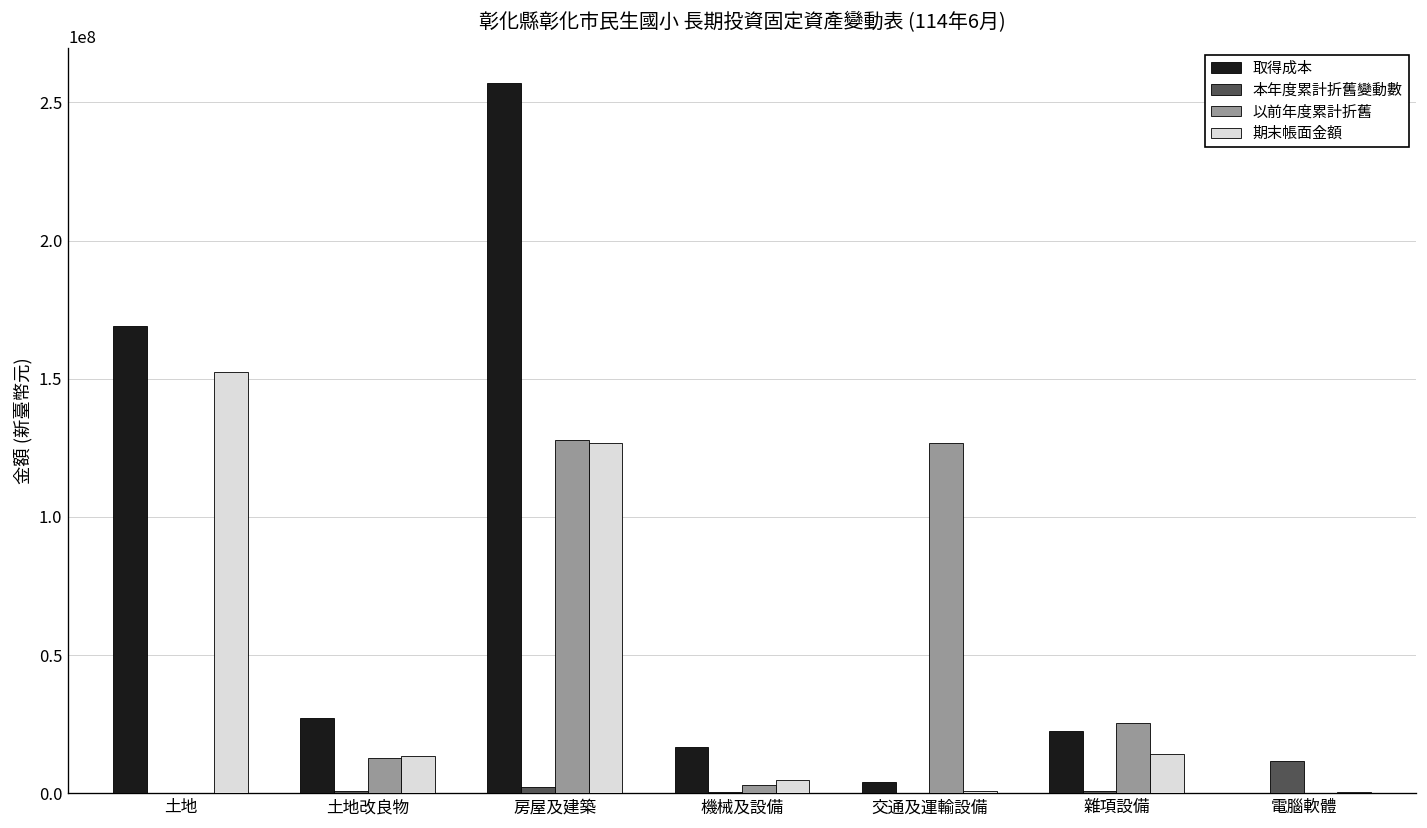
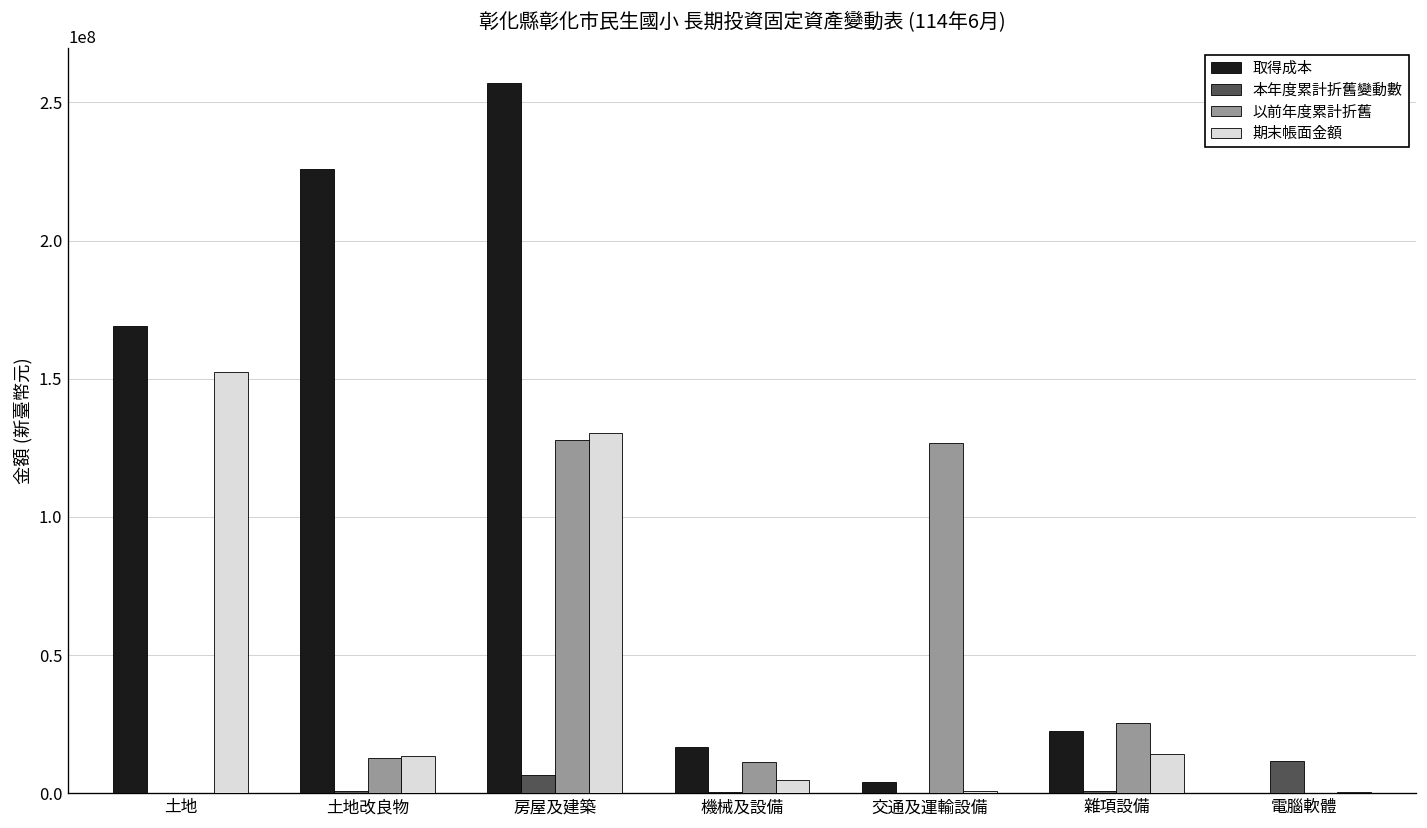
取得成本, 土地改良物: 27000000 -> 226000000
本年度累計折舊變動數, 房屋及建築: 2000000 -> 7000000
期末帳面金額, 房屋及建築: 127000000 -> 130000000
以前年度累計折舊, 機械及設備: 3000000 -> 11000000
